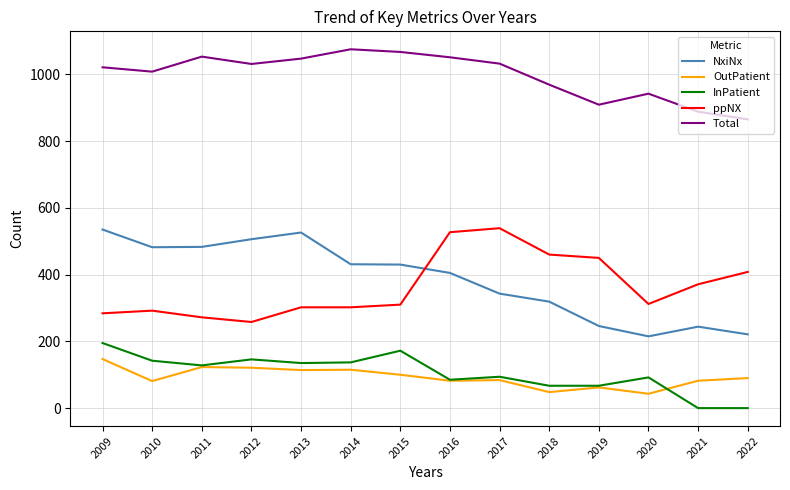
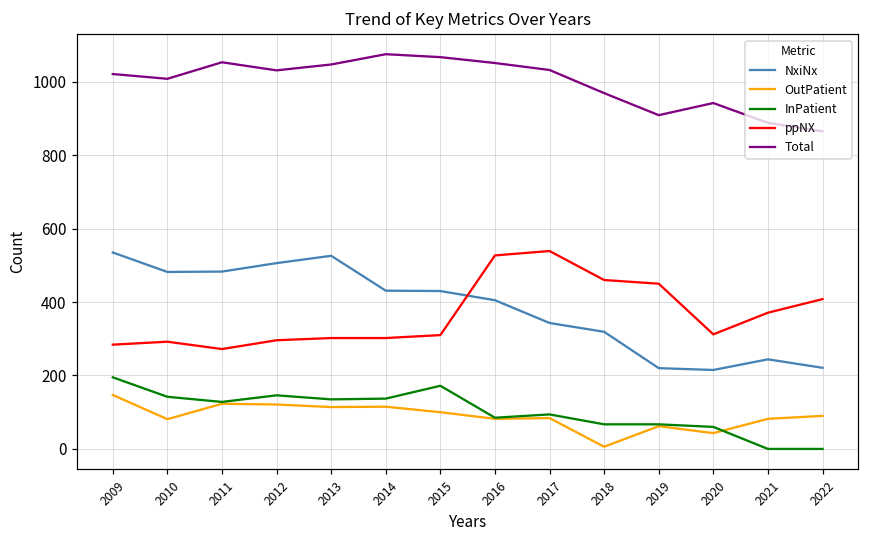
ppNX, 2012: 260 -> 300
OutPatient, 2018: 50 -> 10
NxiNx, 2019: 250 -> 220
InPatient, 2020: 90 -> 60
